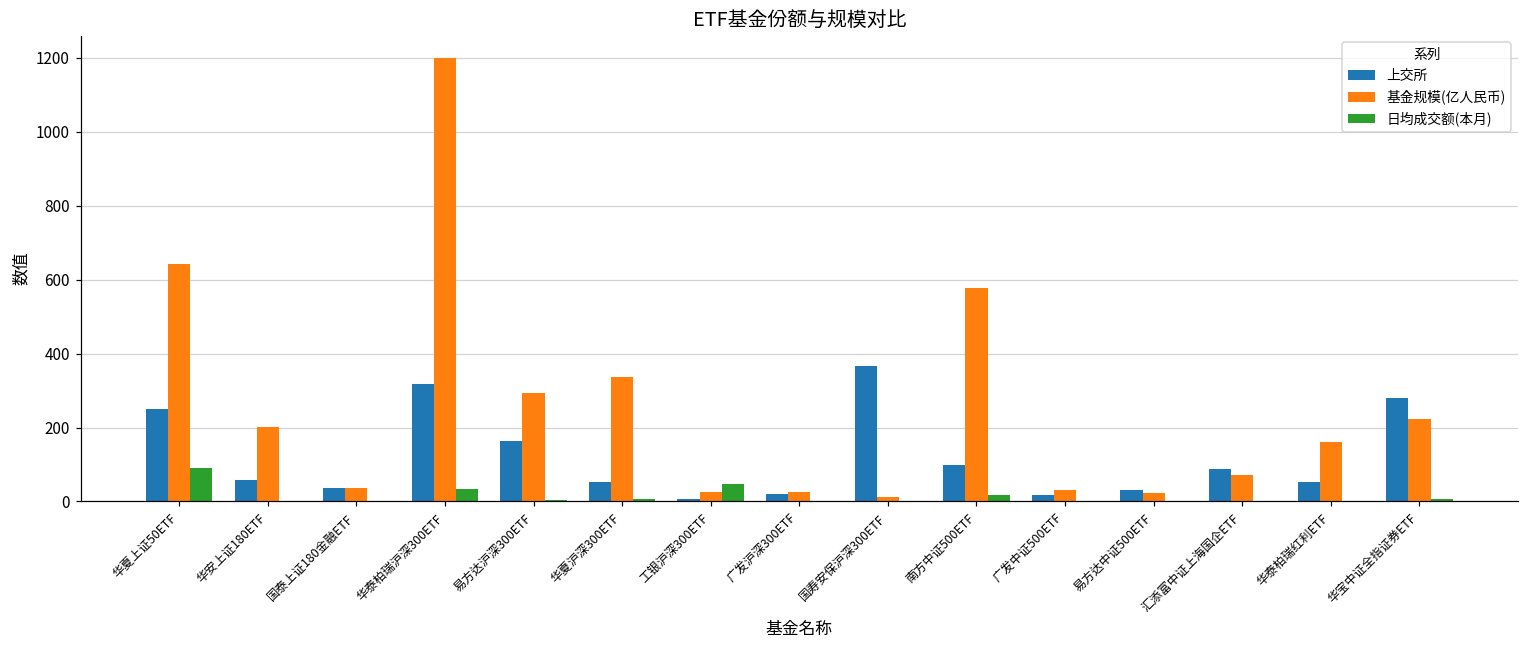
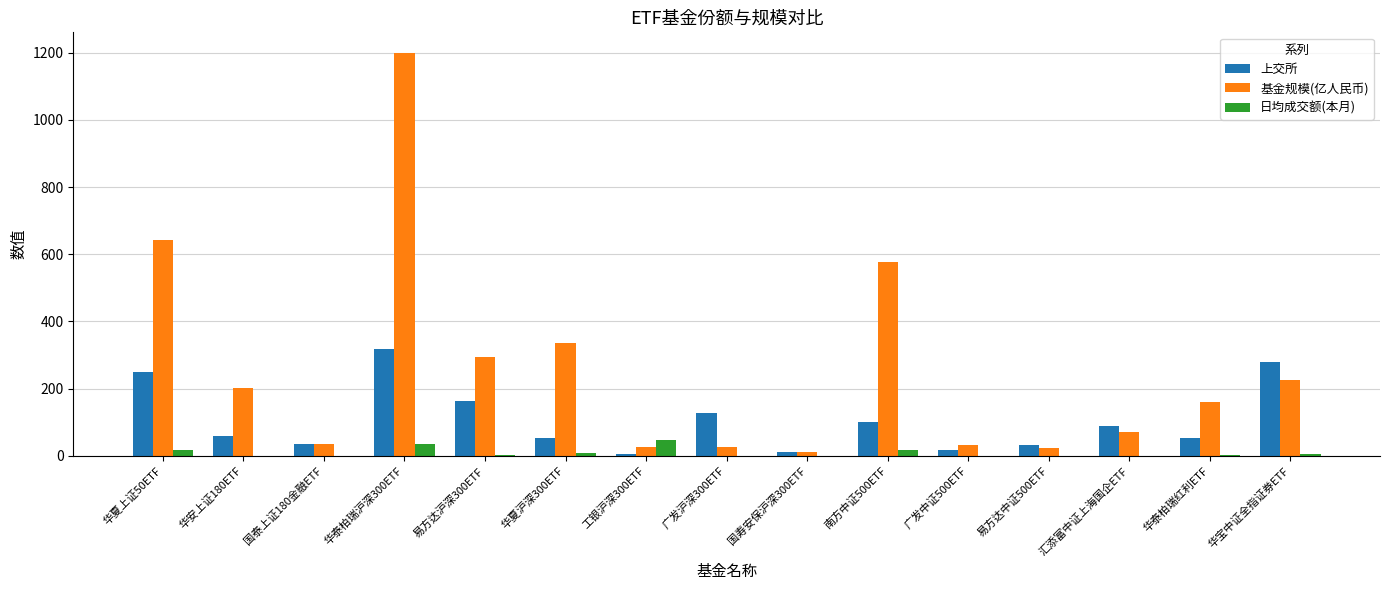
日均成交额(本月), 华夏上证50ETF: 90 -> 20
上交所, 广发沪深300ETF: 20 -> 130
上交所, 国寿安保沪深300ETF: 370 -> 10
